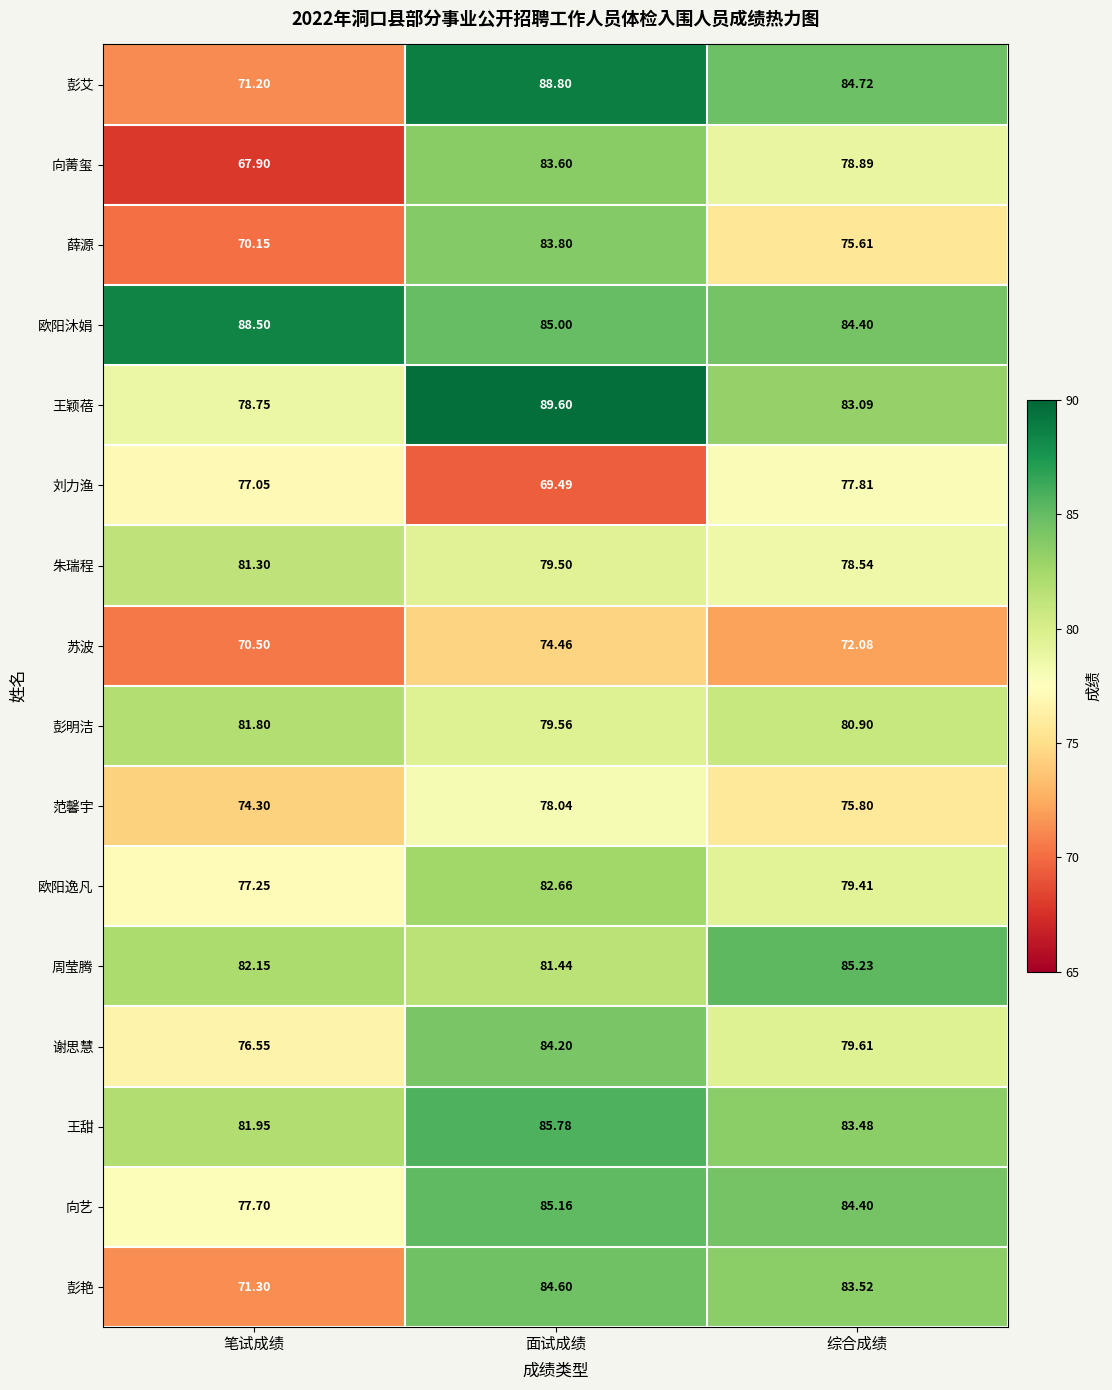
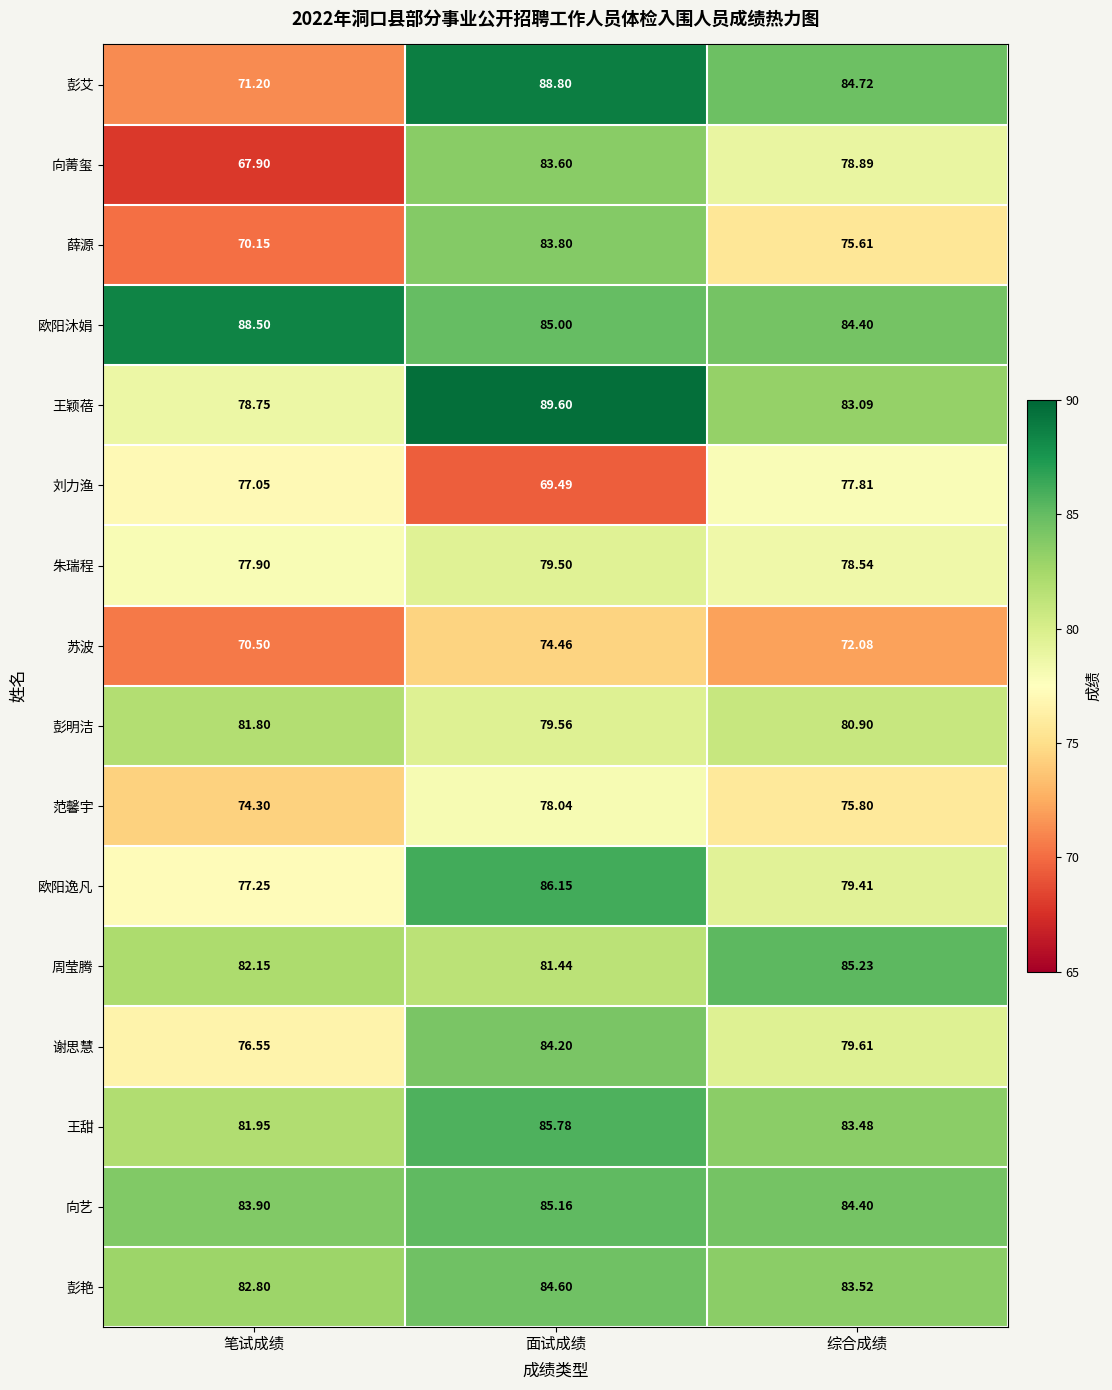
朱瑞程, 笔试成绩: 81.30 -> 77.90
欧阳逸凡, 面试成绩: 82.66 -> 86.15
向艺, 笔试成绩: 77.70 -> 83.90
彭艳, 笔试成绩: 71.30 -> 82.80
